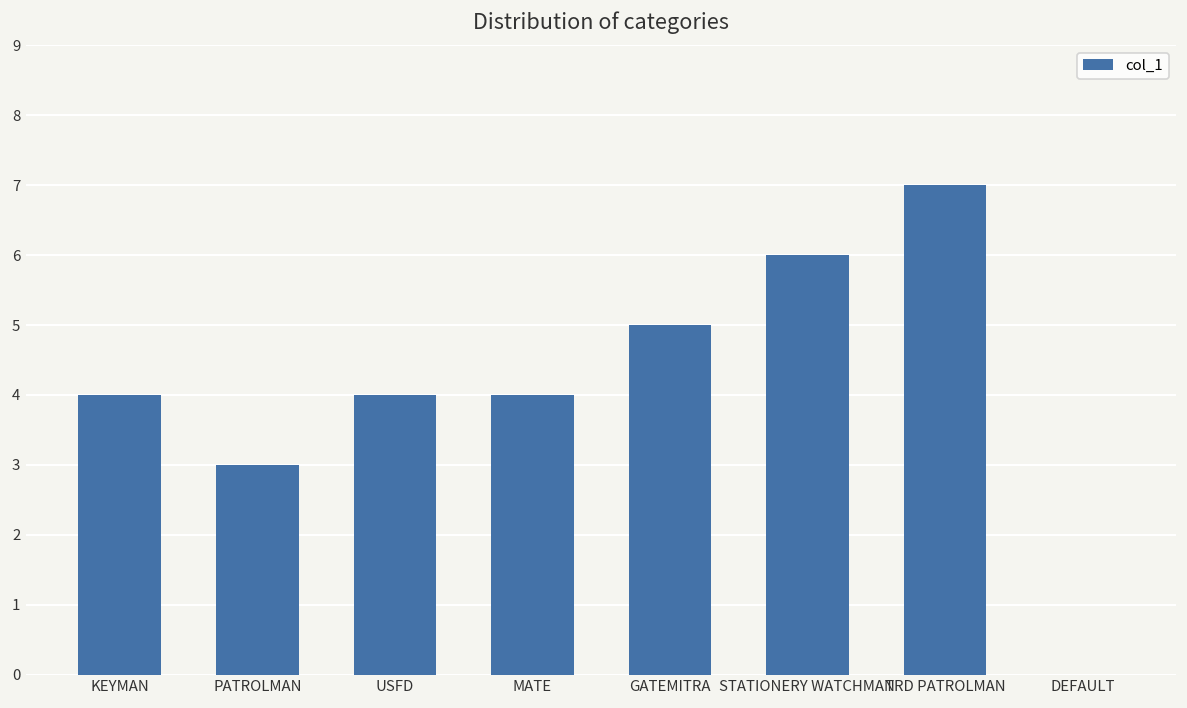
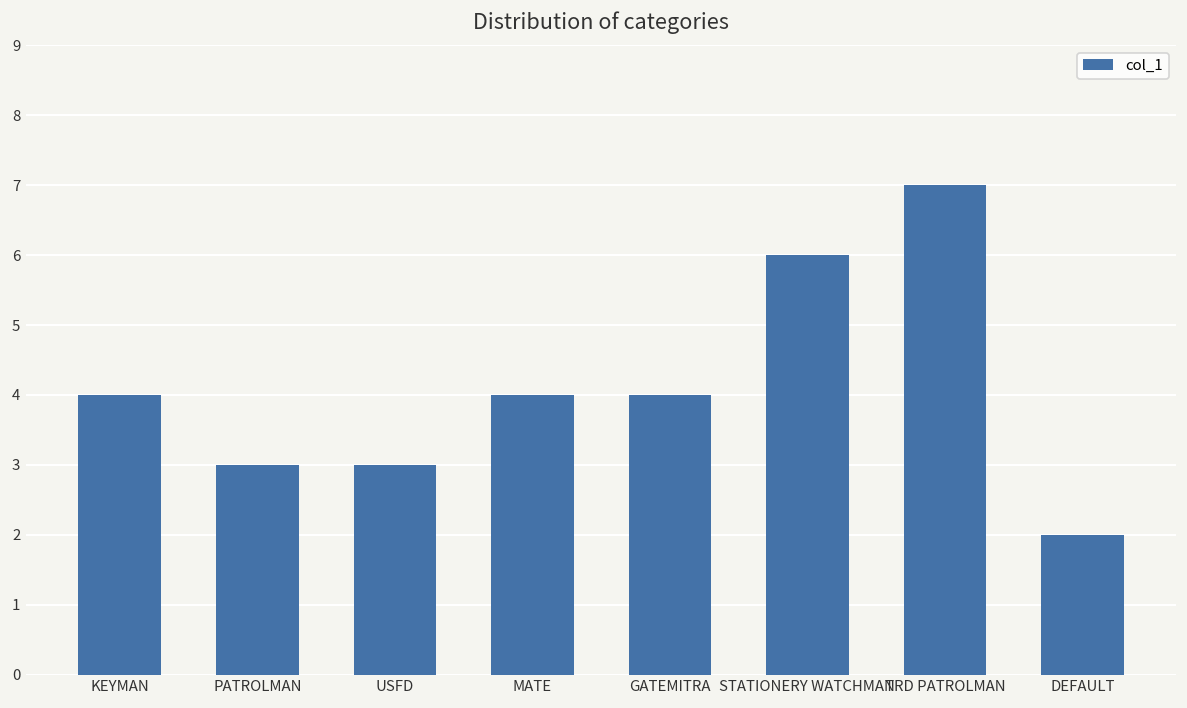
USFD: 4 -> 3
GATEMITRA: 5 -> 4
DEFAULT: 0 -> 2
